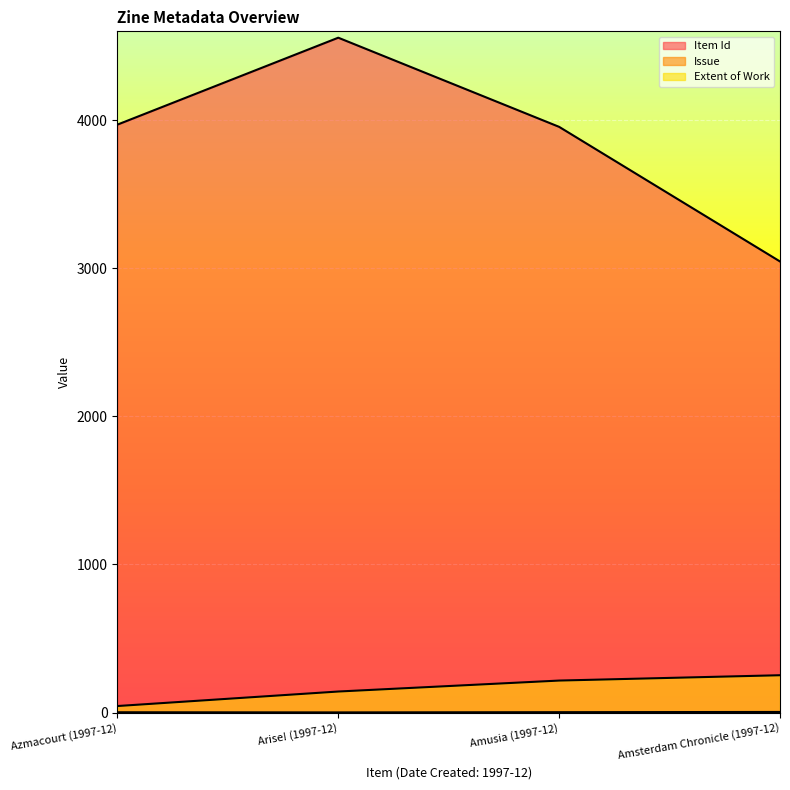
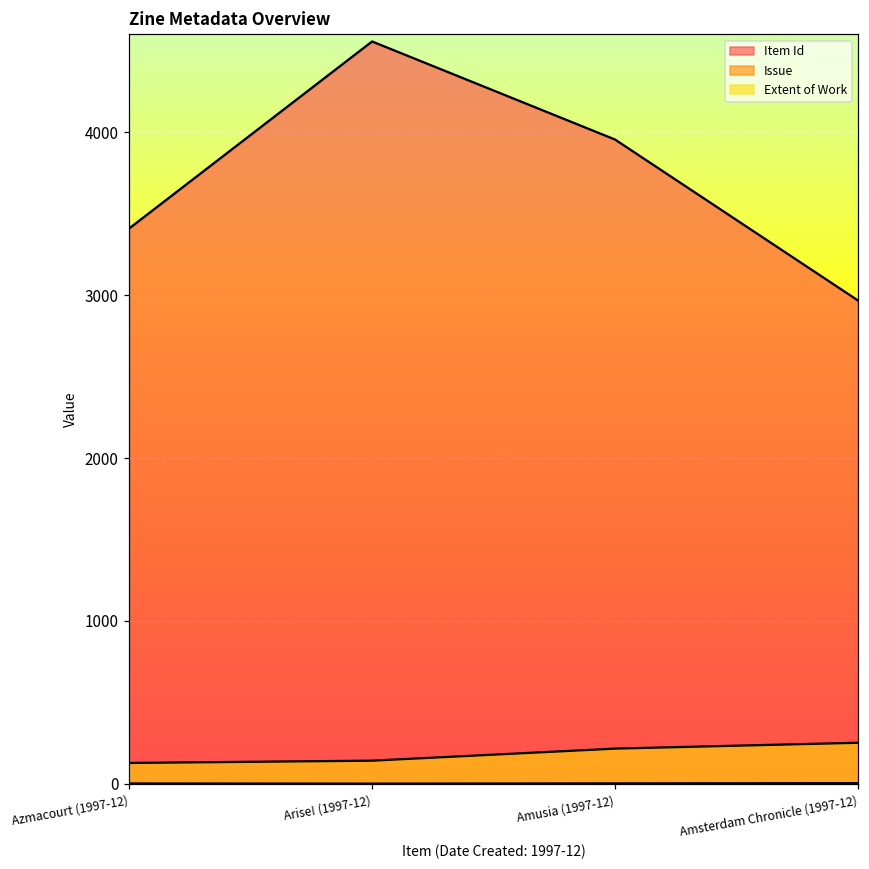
Item Id, Azmacourt (1997-12): 3970 -> 3410
Extent of Work, Azmacourt (1997-12): 40 -> 130
Item Id, Amsterdam Chronicle (1997-12): 3050 -> 2970
